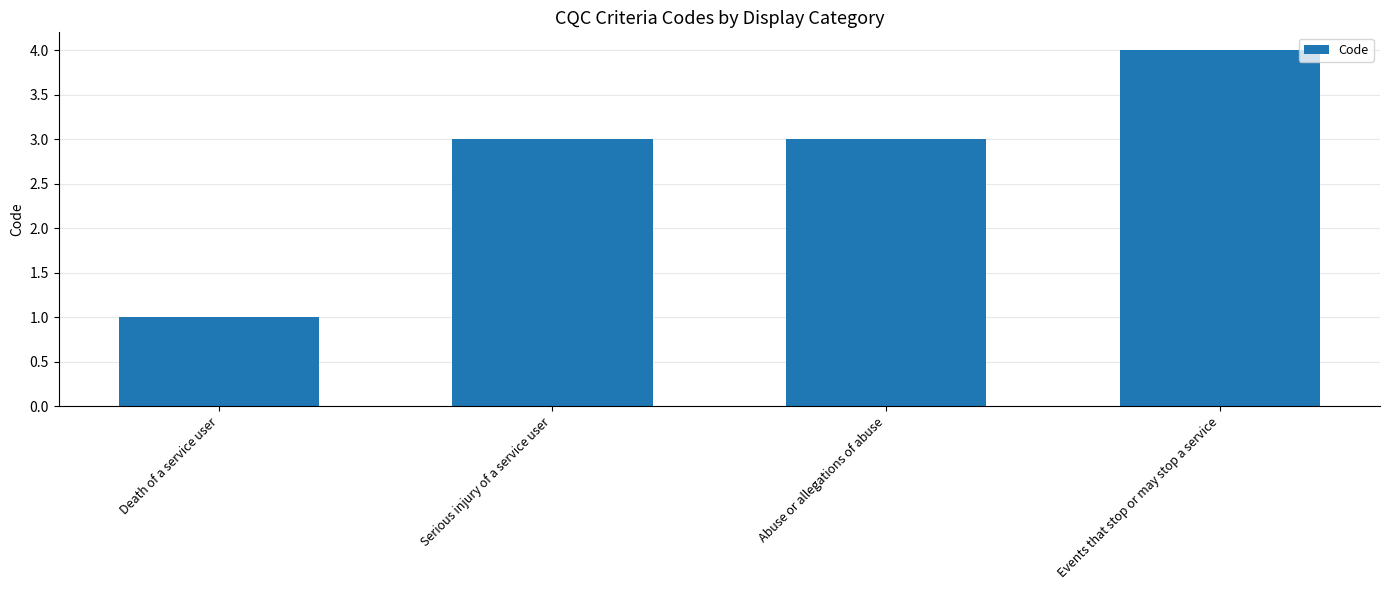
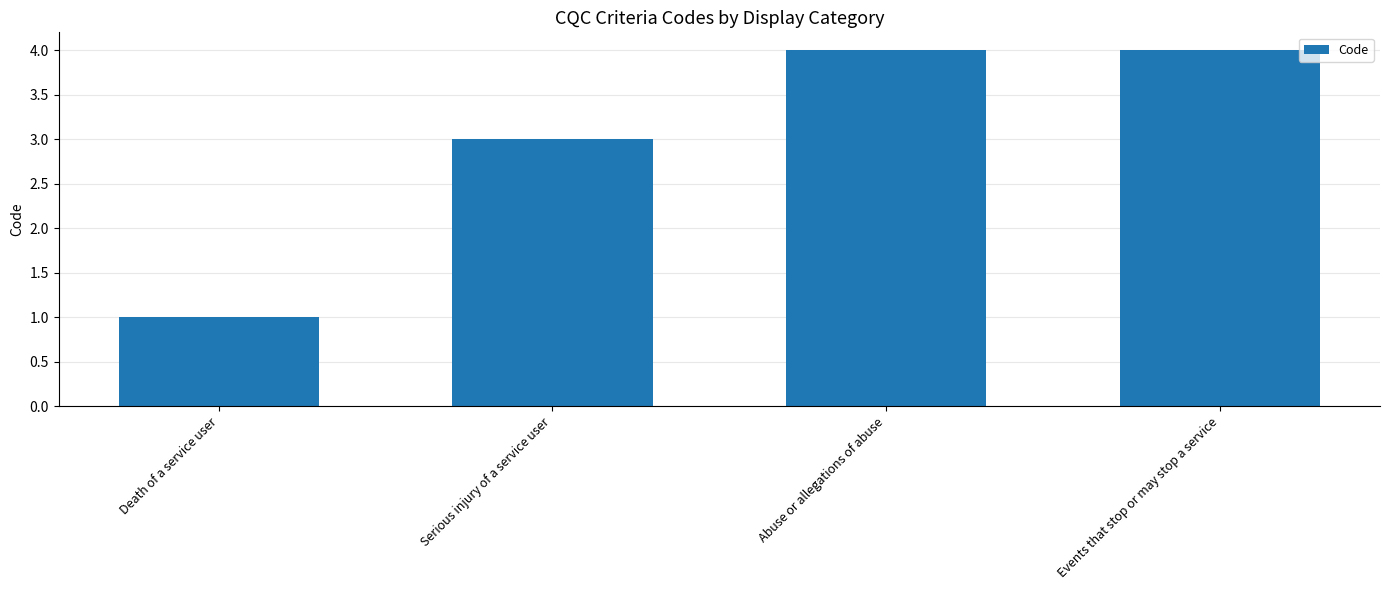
Abuse or allegations of abuse: 3 -> 4
